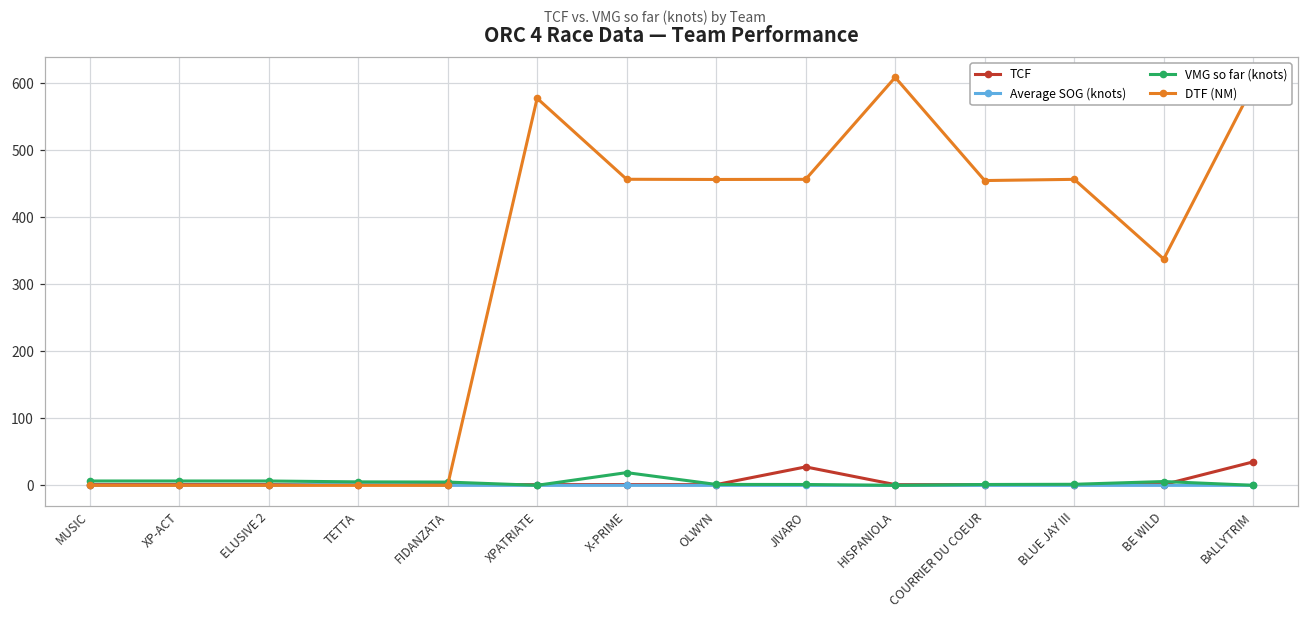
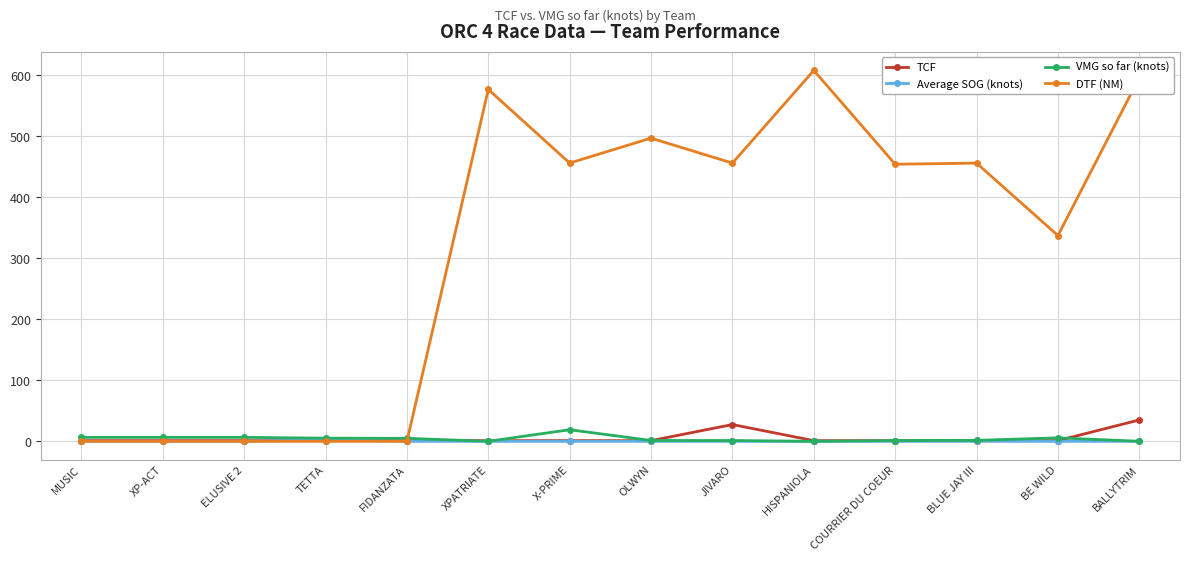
DTF (NM), OLWYN: 460 -> 500
